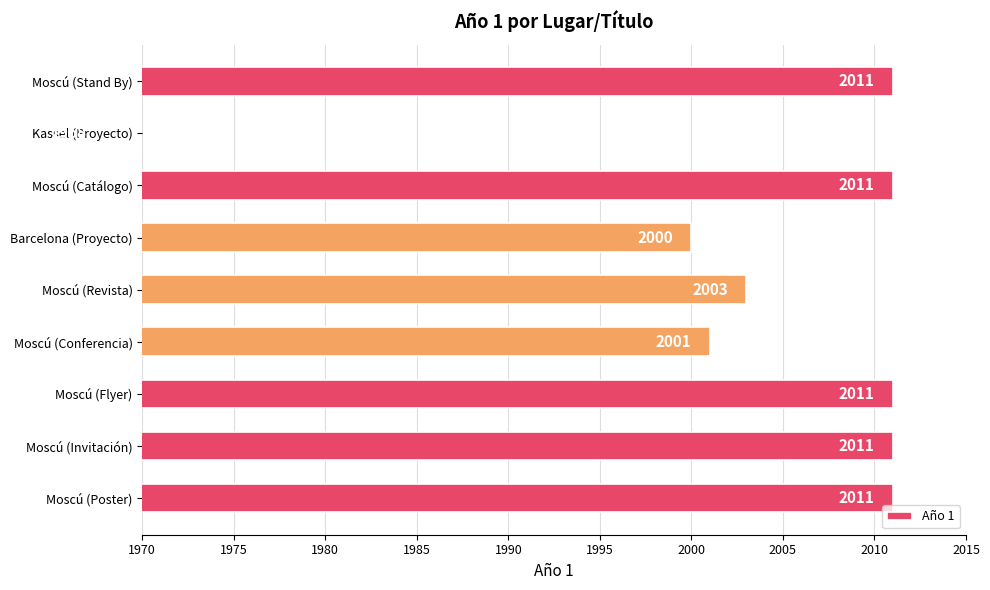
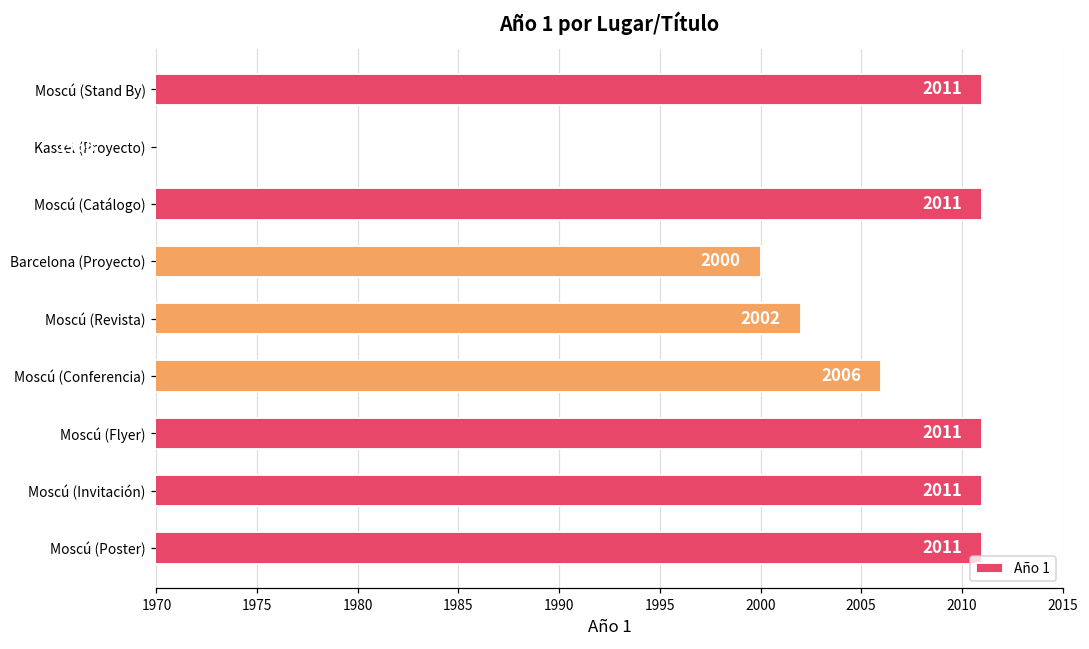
Moscú (Revista): 2003 -> 2002
Moscú (Conferencia): 2001 -> 2006
